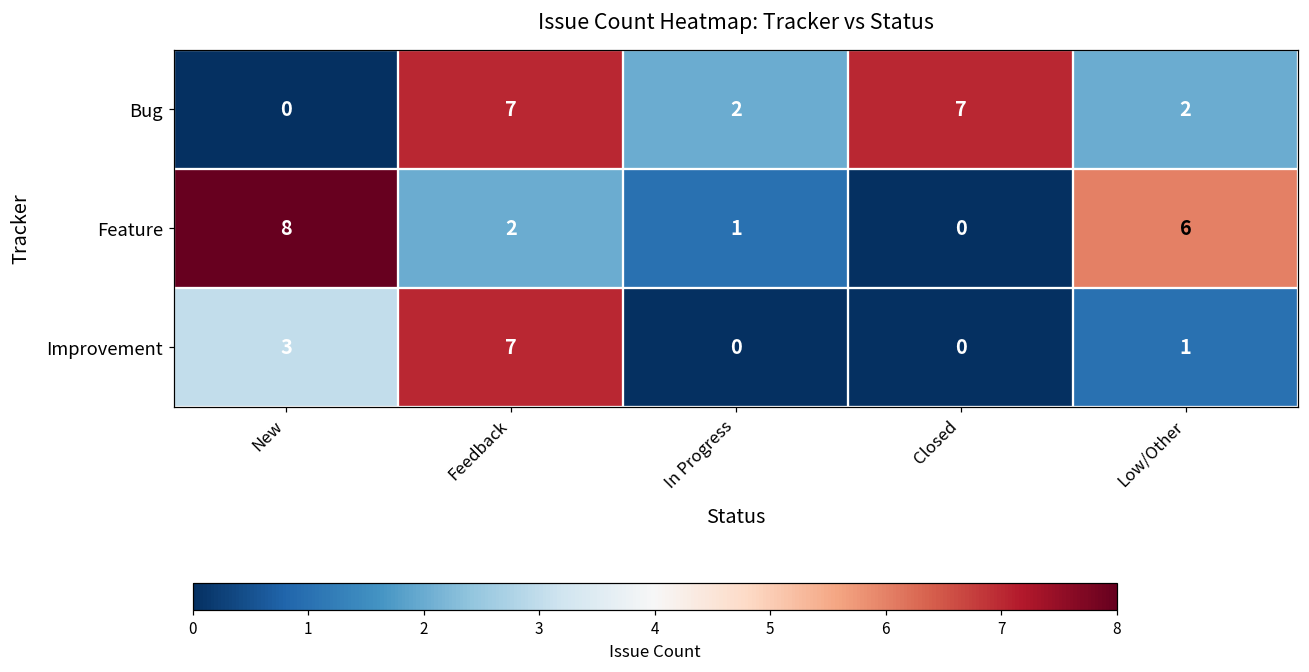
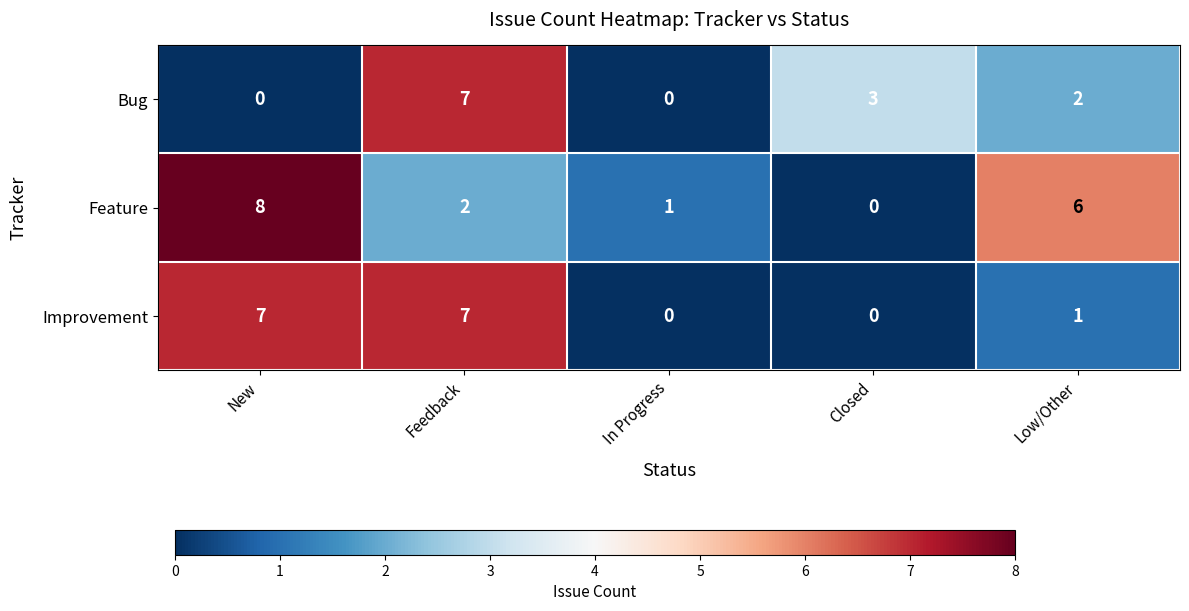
Bug, In Progress: 2 -> 0
Bug, Closed: 7 -> 3
Improvement, New: 3 -> 7
